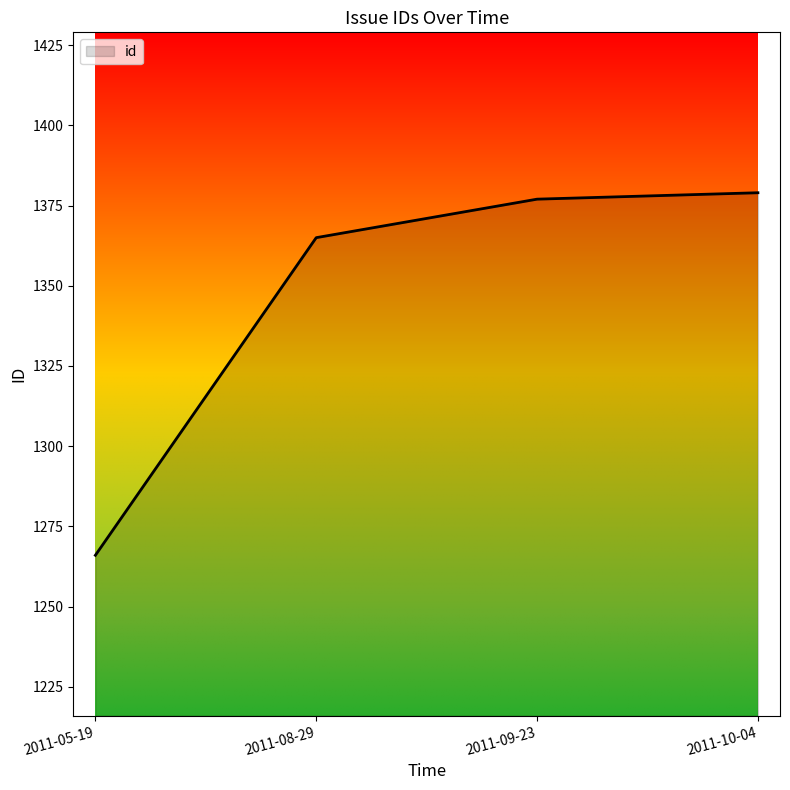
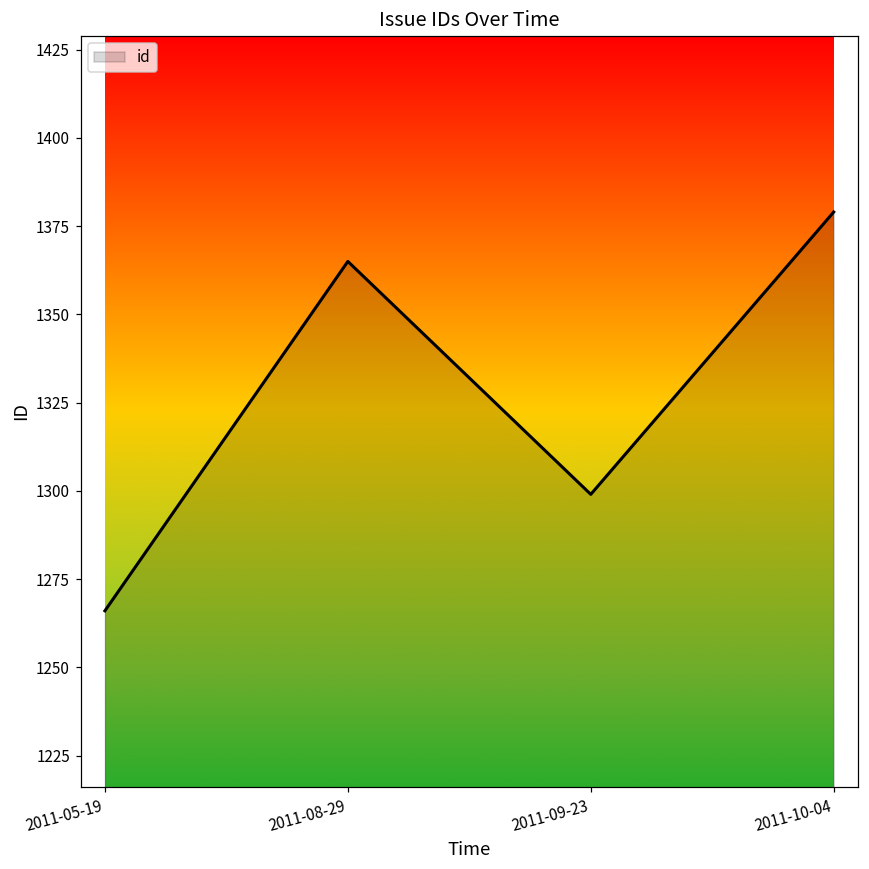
2011-09-23: 1377 -> 1299
